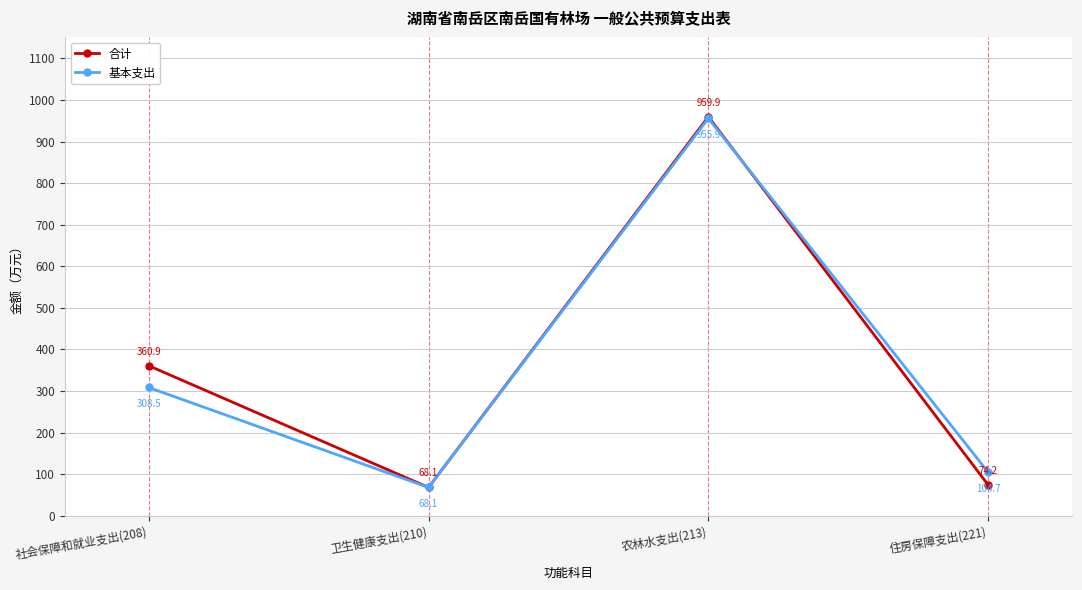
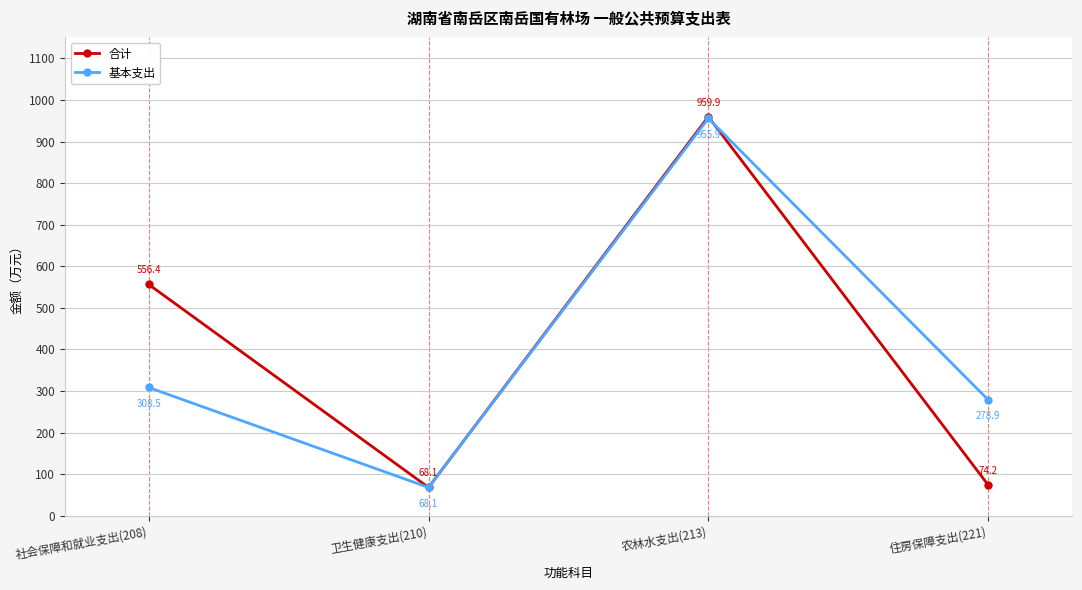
合计, 社会保障和就业支出(208): 360.9 -> 556.4
基本支出, 住房保障支出(221): 104.7 -> 278.9
